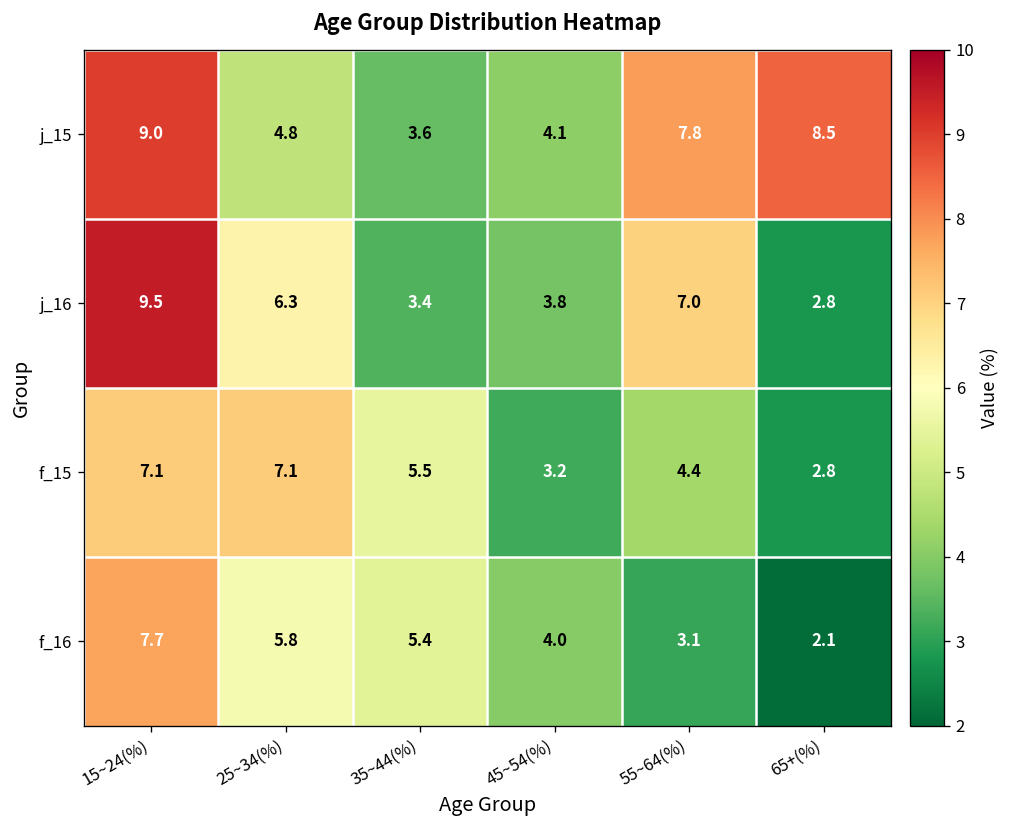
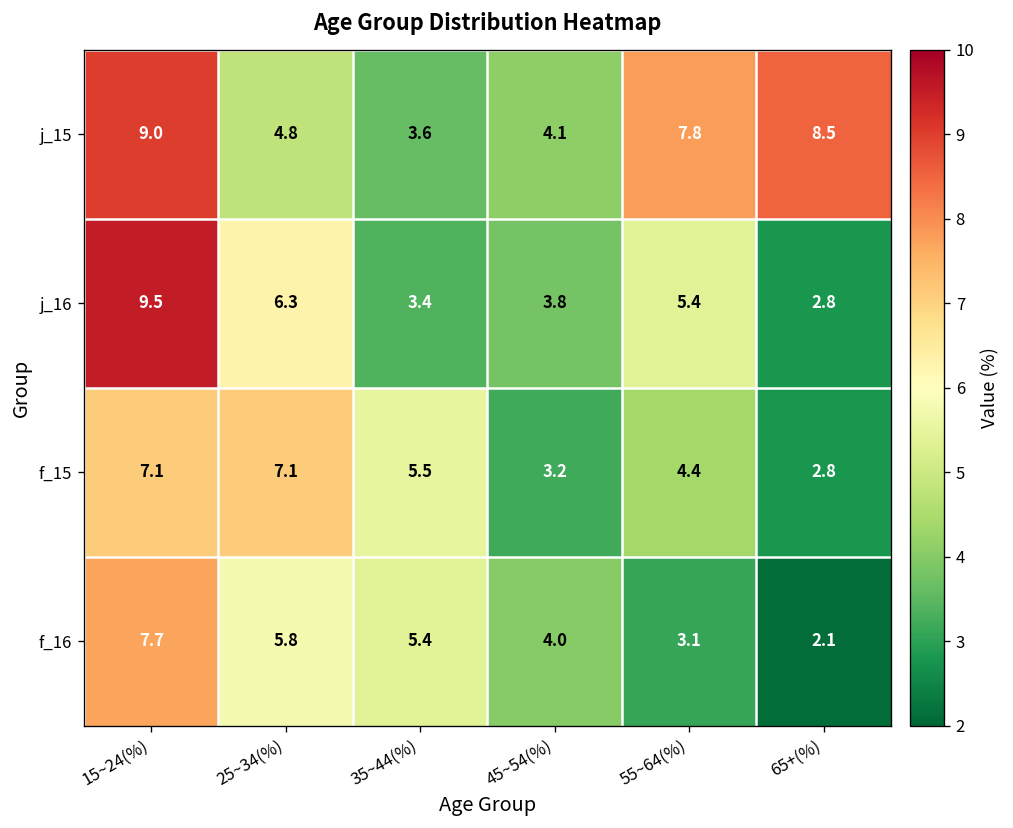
j_16, 55~64(%): 7.0 -> 5.4
